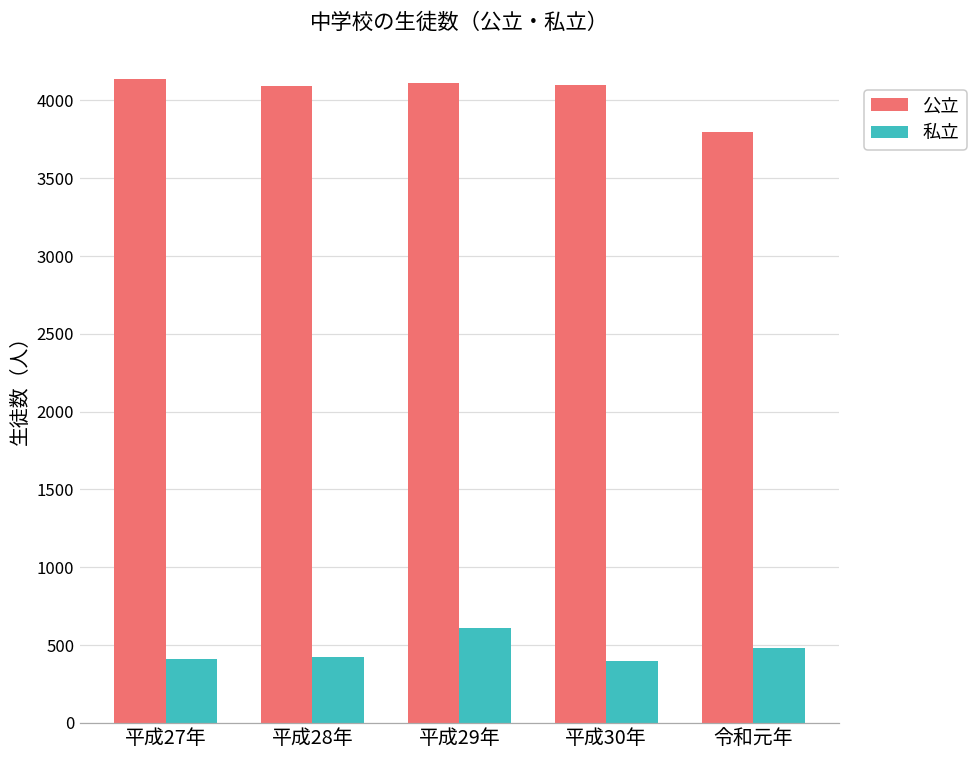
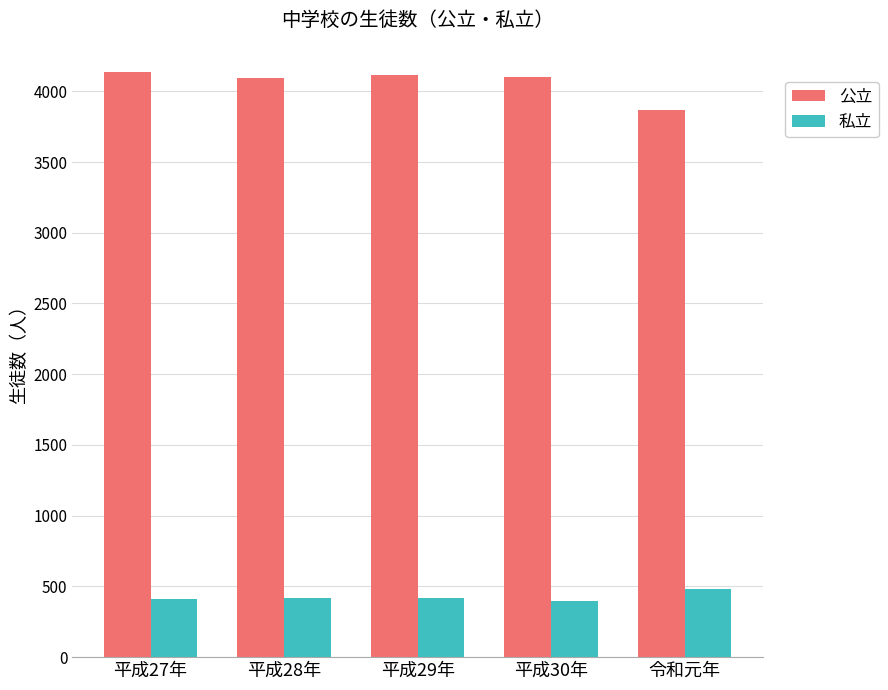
私立, 平成29年: 610 -> 420
公立, 令和元年: 3800 -> 3870
